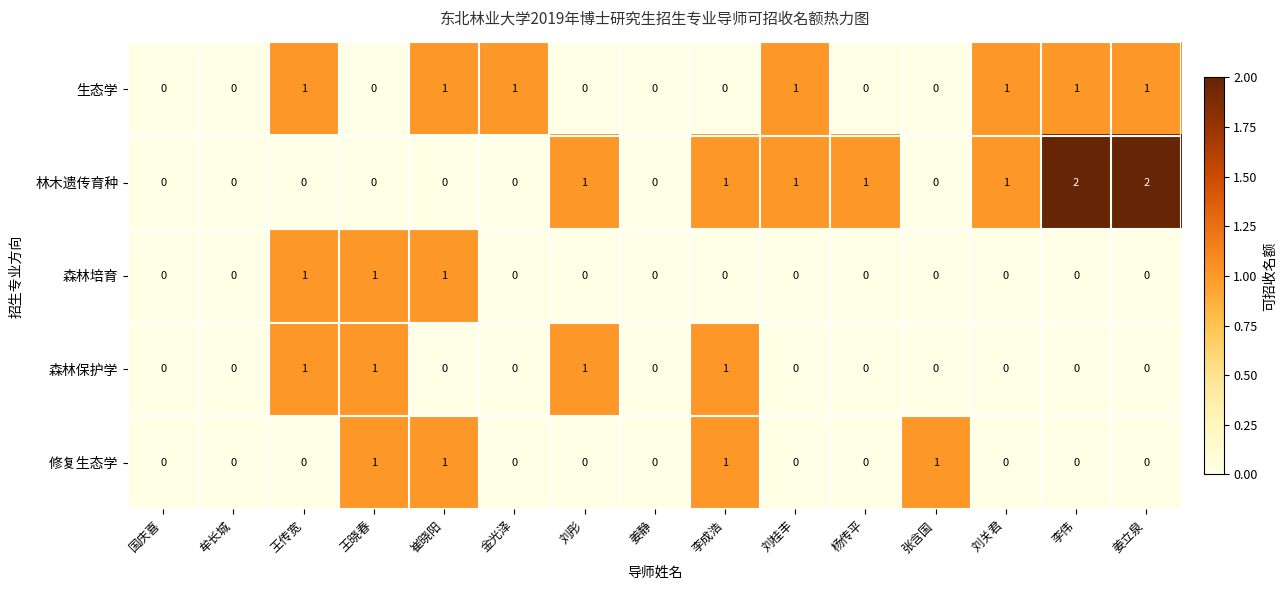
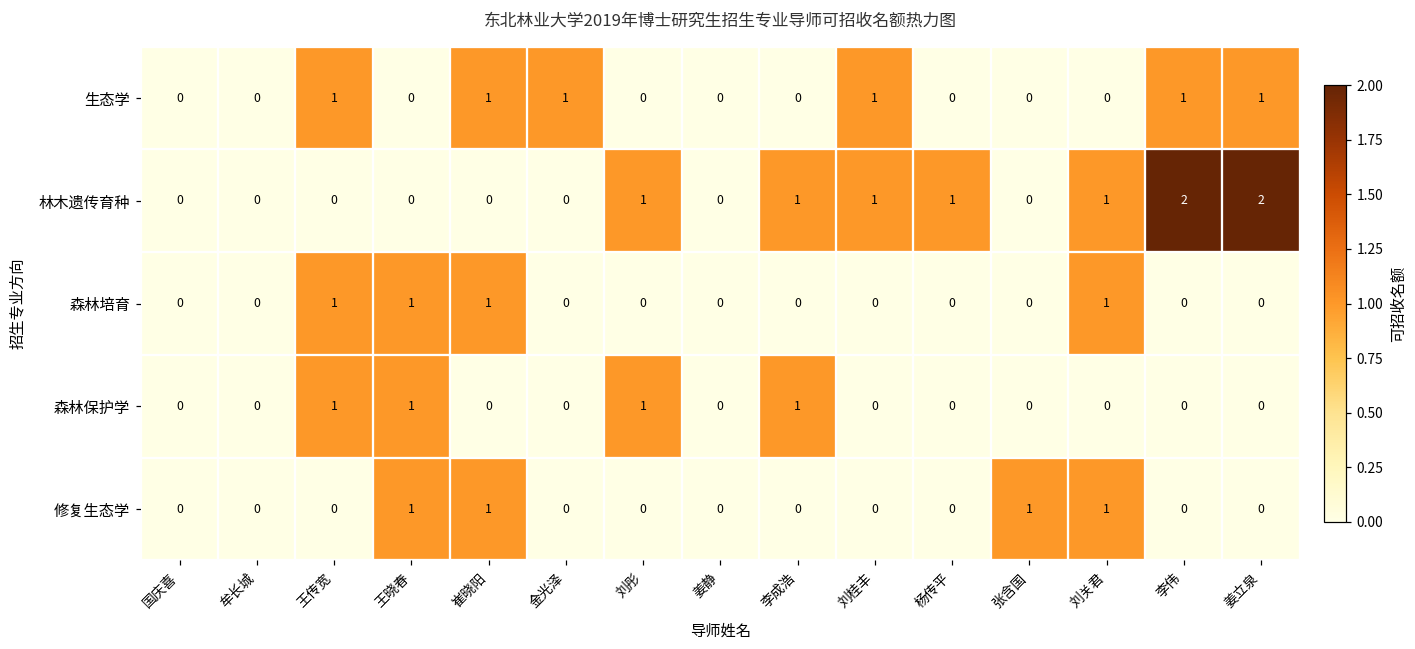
生态学, 刘关君: 1 -> 0
森林培育, 刘关君: 0 -> 1
修复生态学, 李成浩: 1 -> 0
修复生态学, 刘关君: 0 -> 1
